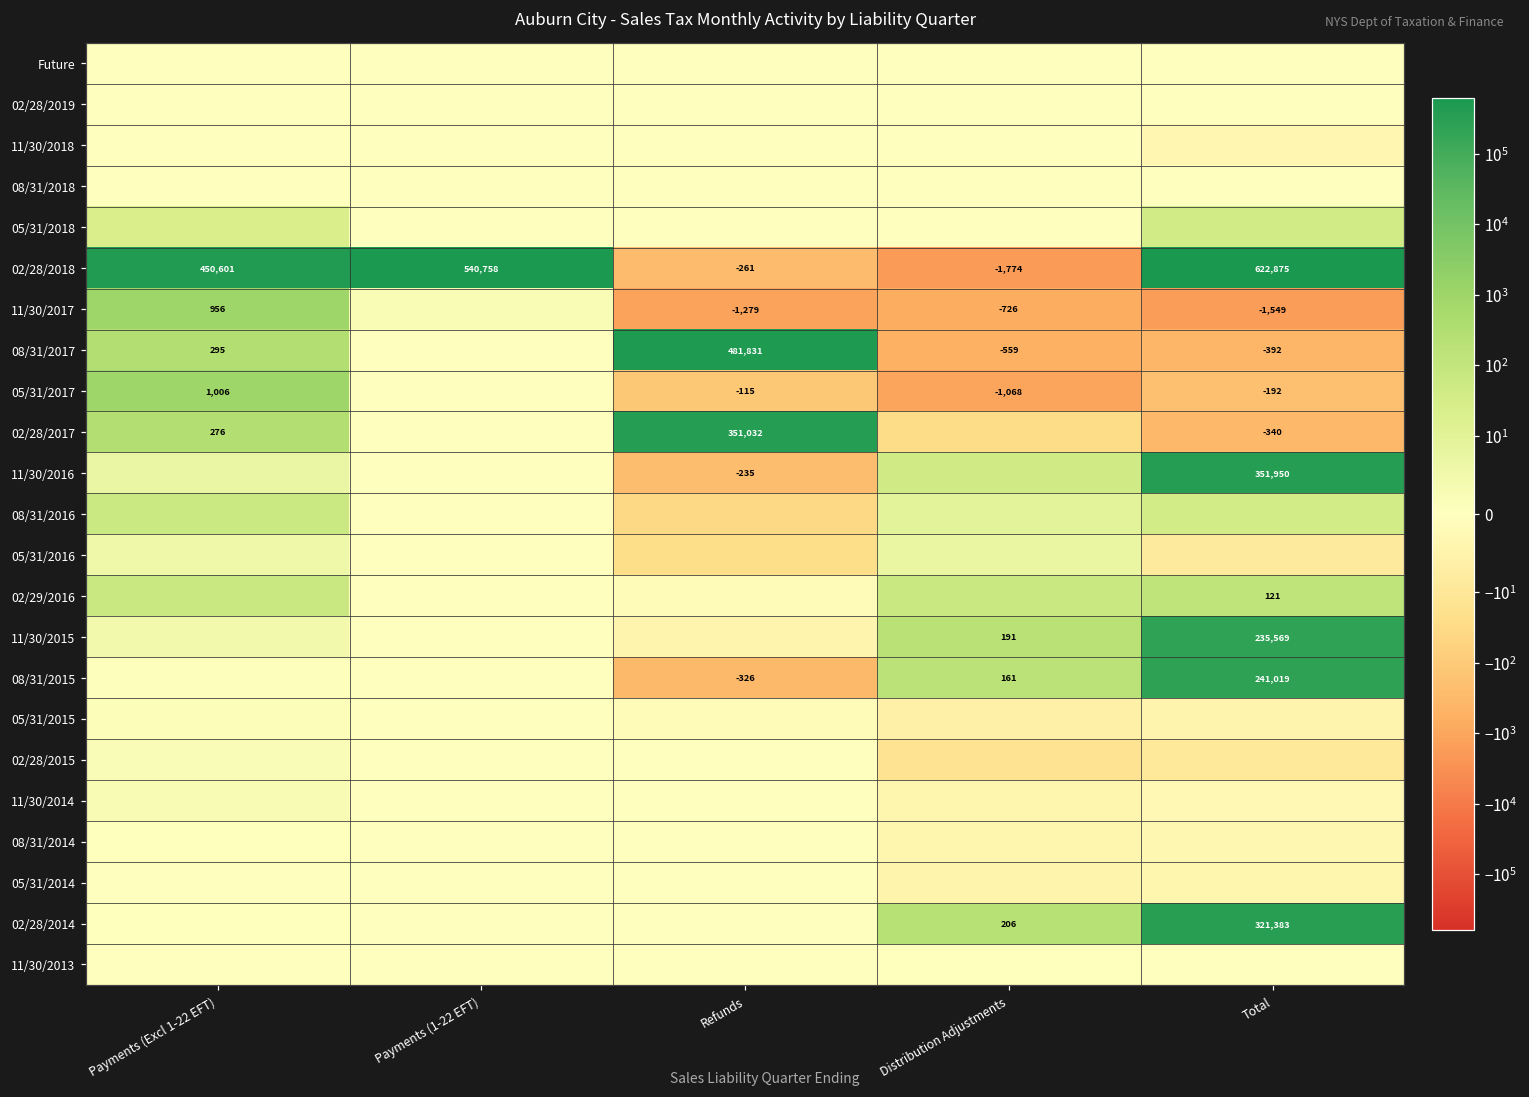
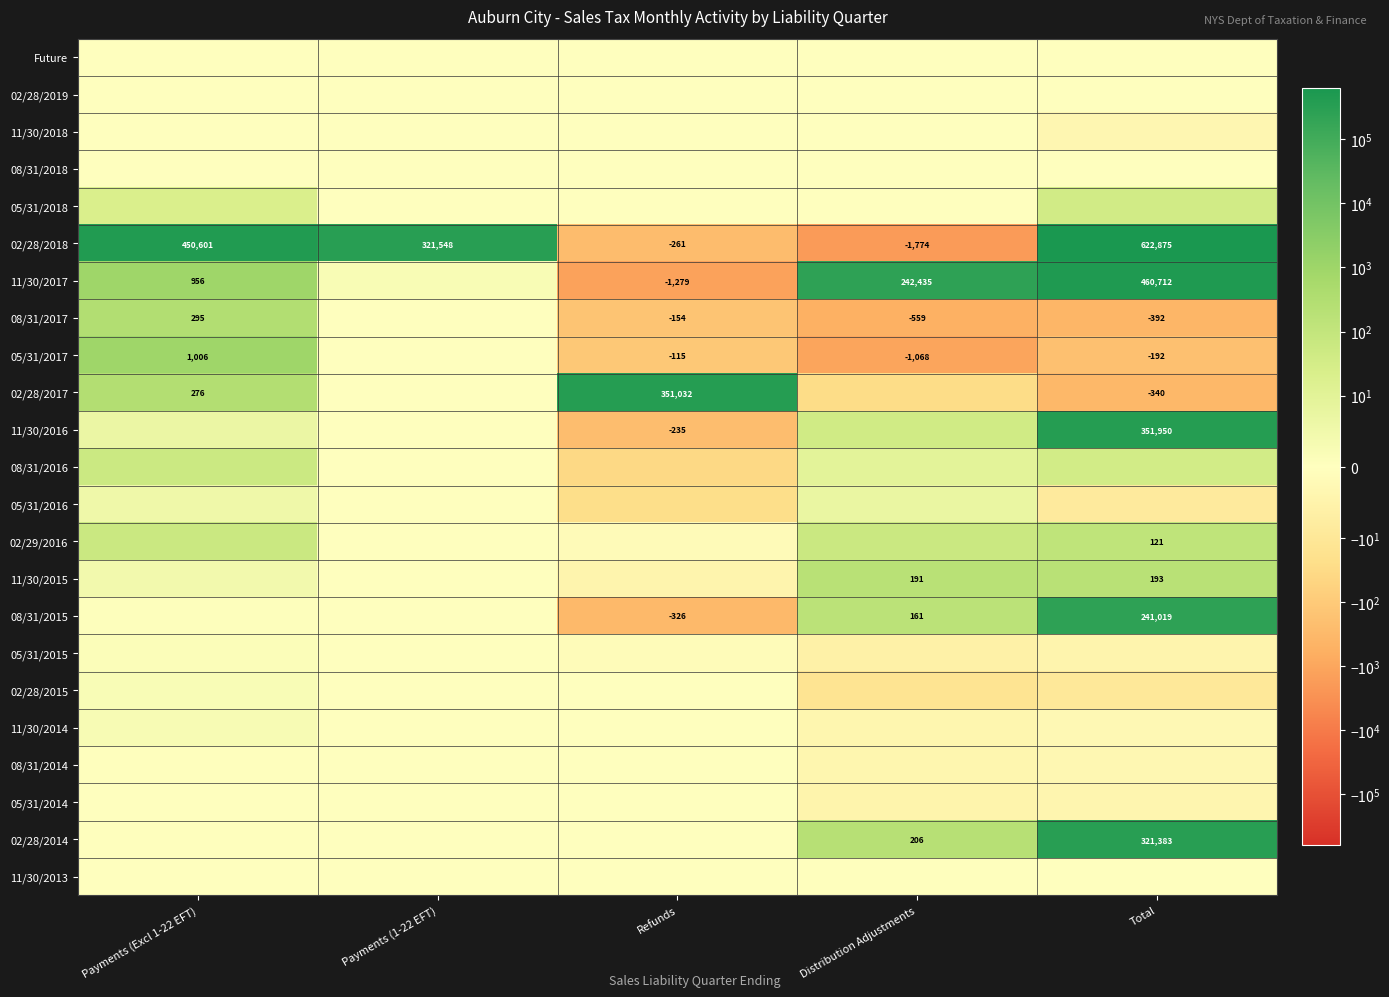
02/28/2018, Payments (1-22 EFT): 540,758 -> 321,548
11/30/2017, Distribution Adjustments: -726 -> 242,435
11/30/2017, Total: -1,549 -> 460,712
08/31/2017, Refunds: 481,831 -> -154
11/30/2015, Total: 235,569 -> 193
